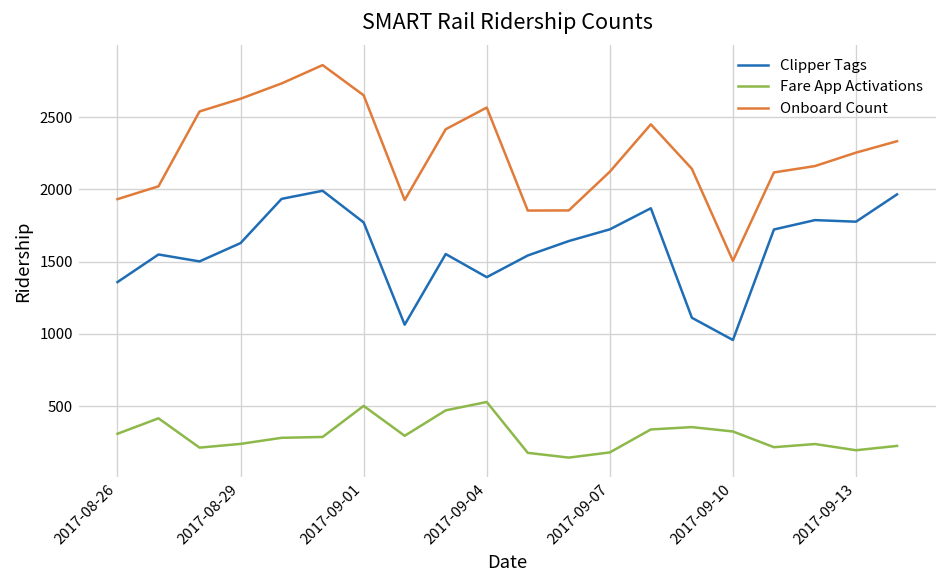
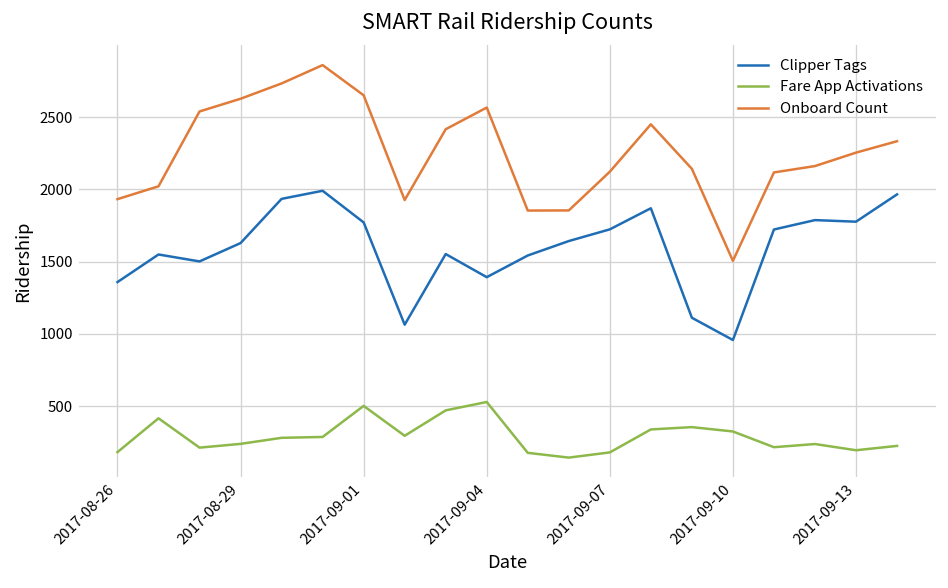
Fare App Activations, 2017-08-26: 310 -> 180
